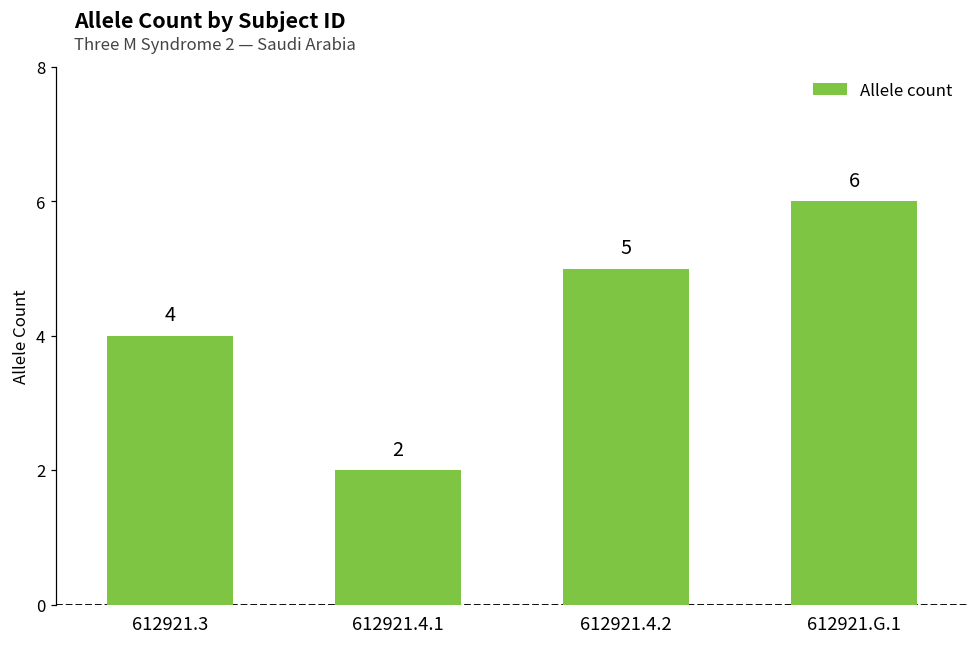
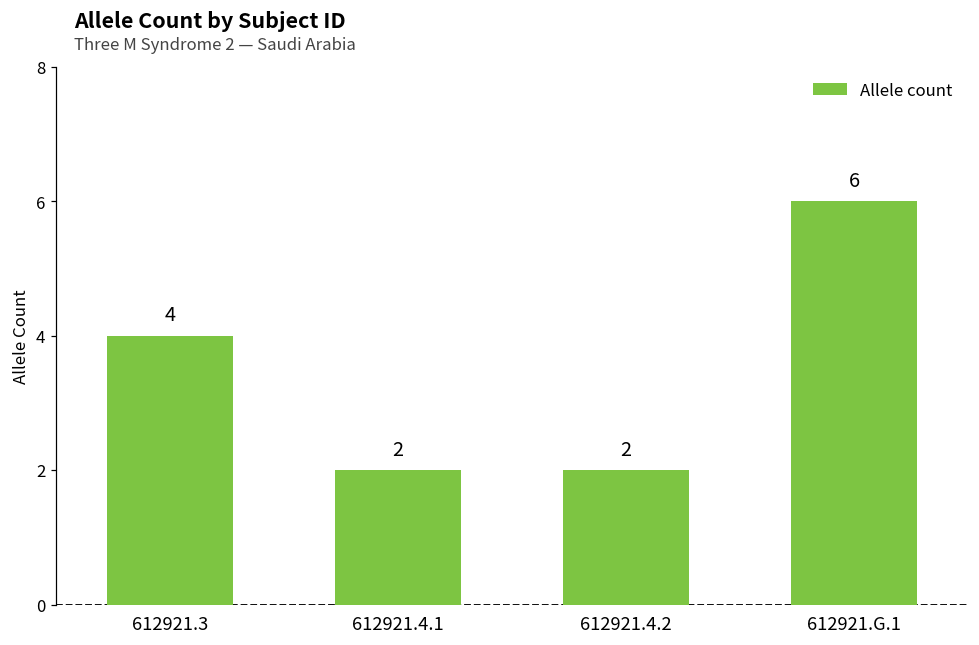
612921.4.2: 5 -> 2
